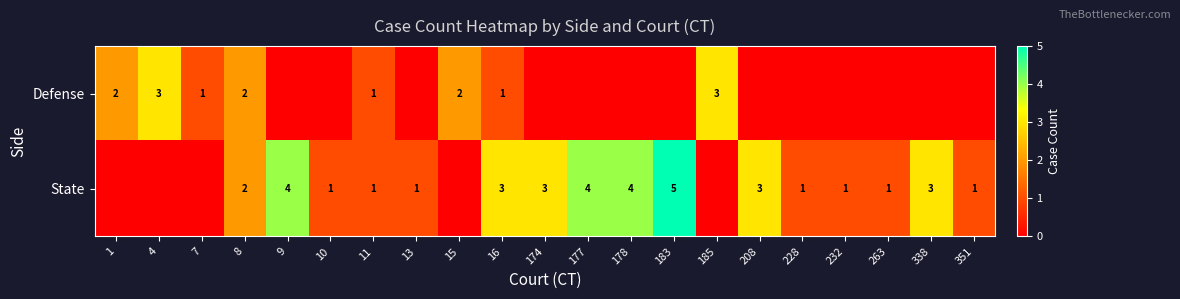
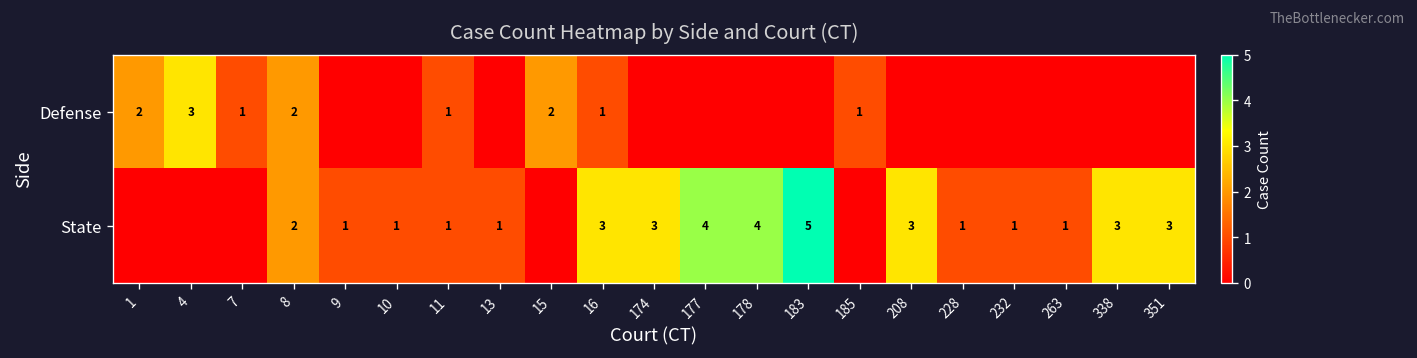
Defense, 185: 3 -> 1
State, 9: 4 -> 1
State, 351: 1 -> 3
